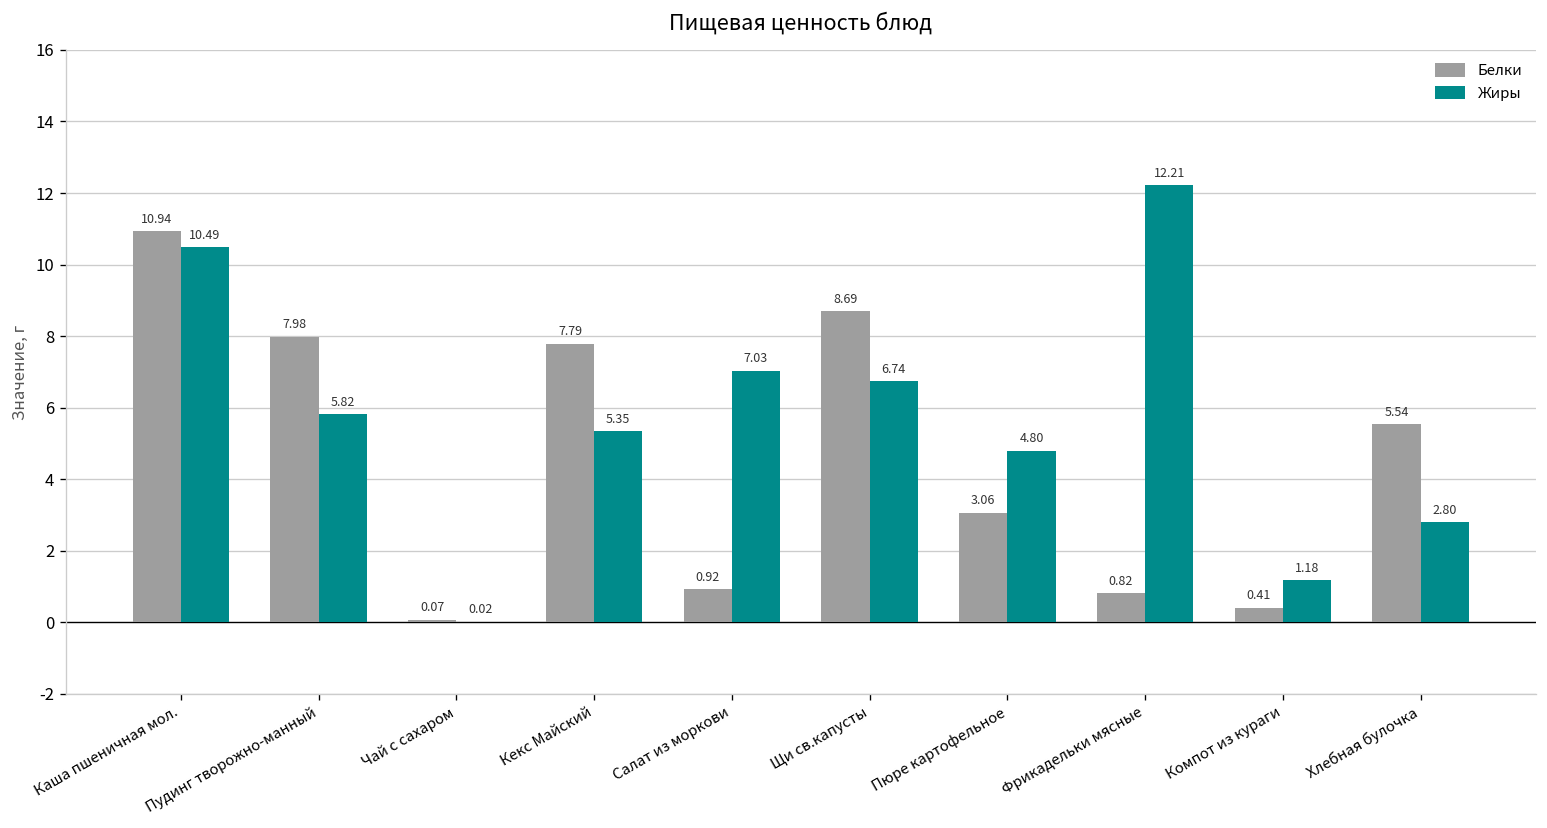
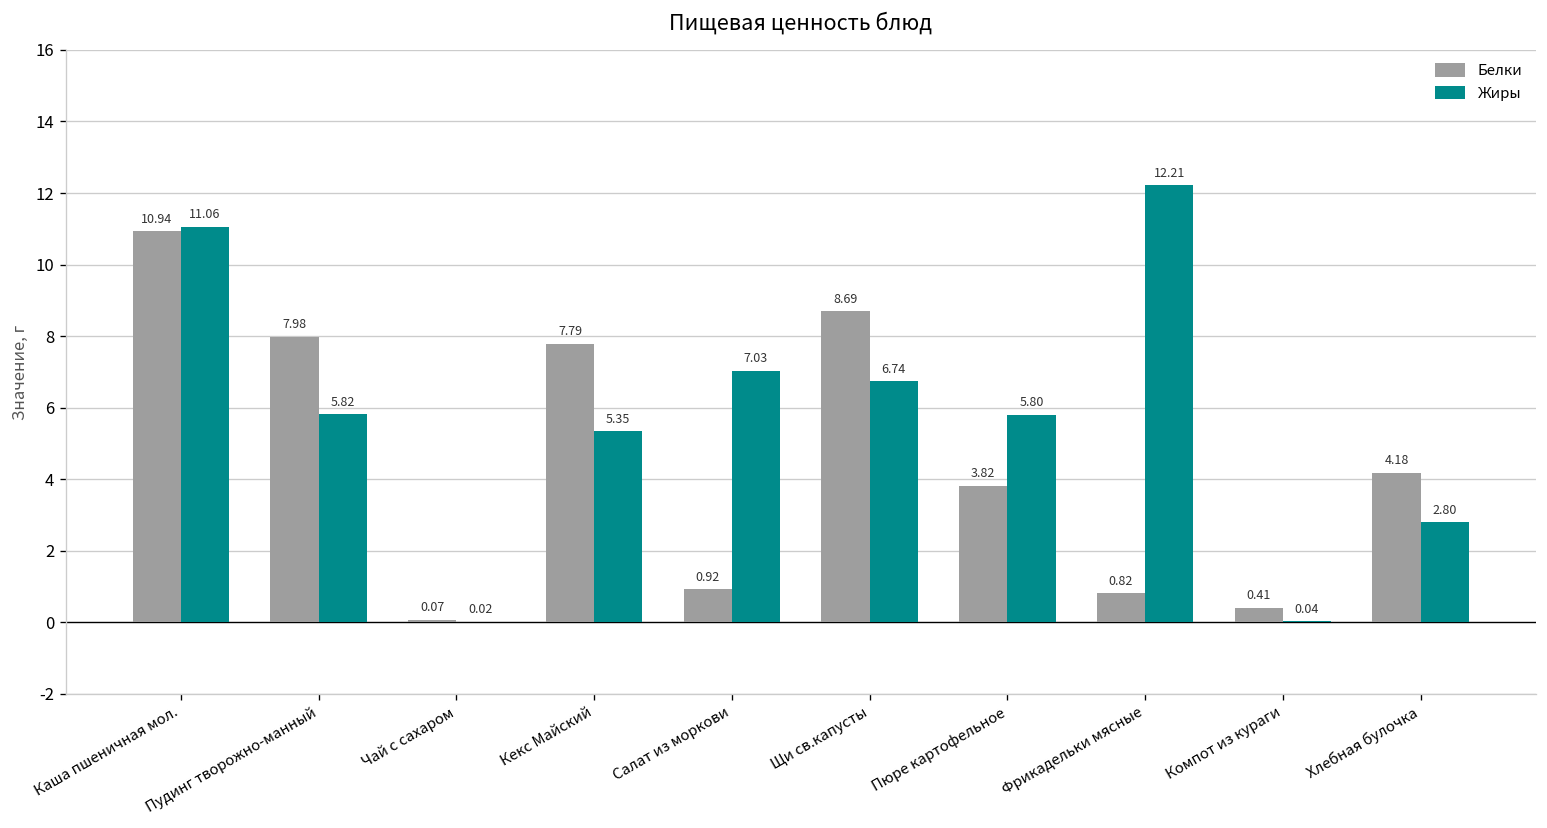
Жиры, Каша пшеничная мол.: 10.49 -> 11.06
Белки, Пюре картофельное: 3.06 -> 3.82
Жиры, Пюре картофельное: 4.80 -> 5.80
Жиры, Компот из кураги: 1.18 -> 0.04
Белки, Хлебная булочка: 5.54 -> 4.18
